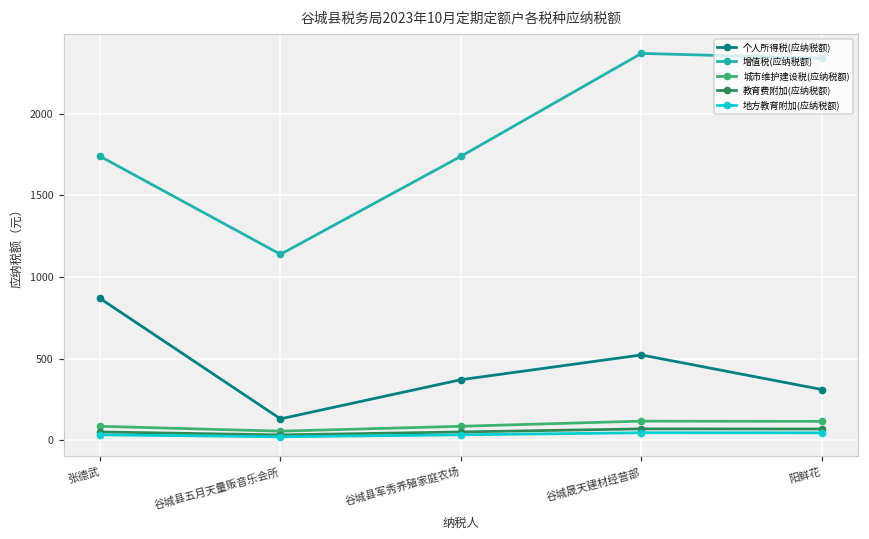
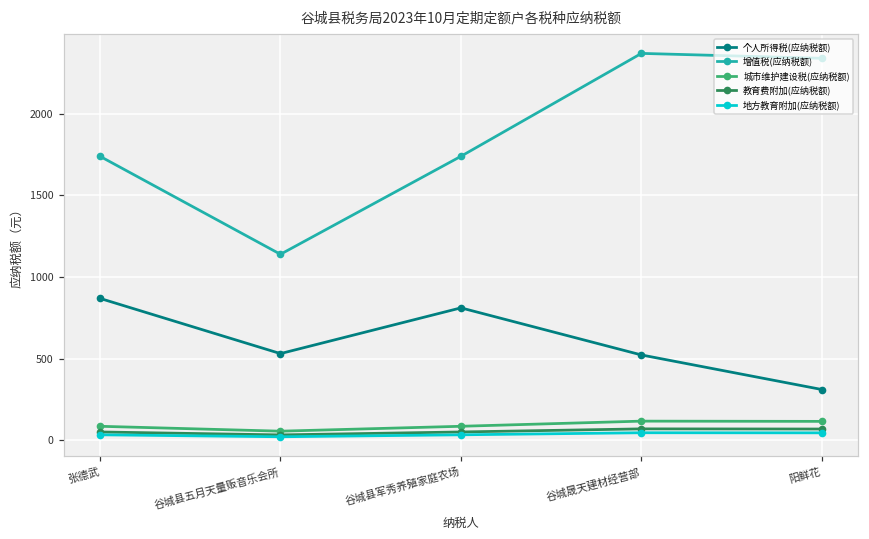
个人所得税(应纳税额), 谷城县五月天量贩音乐会所: 130 -> 530
个人所得税(应纳税额), 谷城县军秀养殖家庭农场: 370 -> 810
